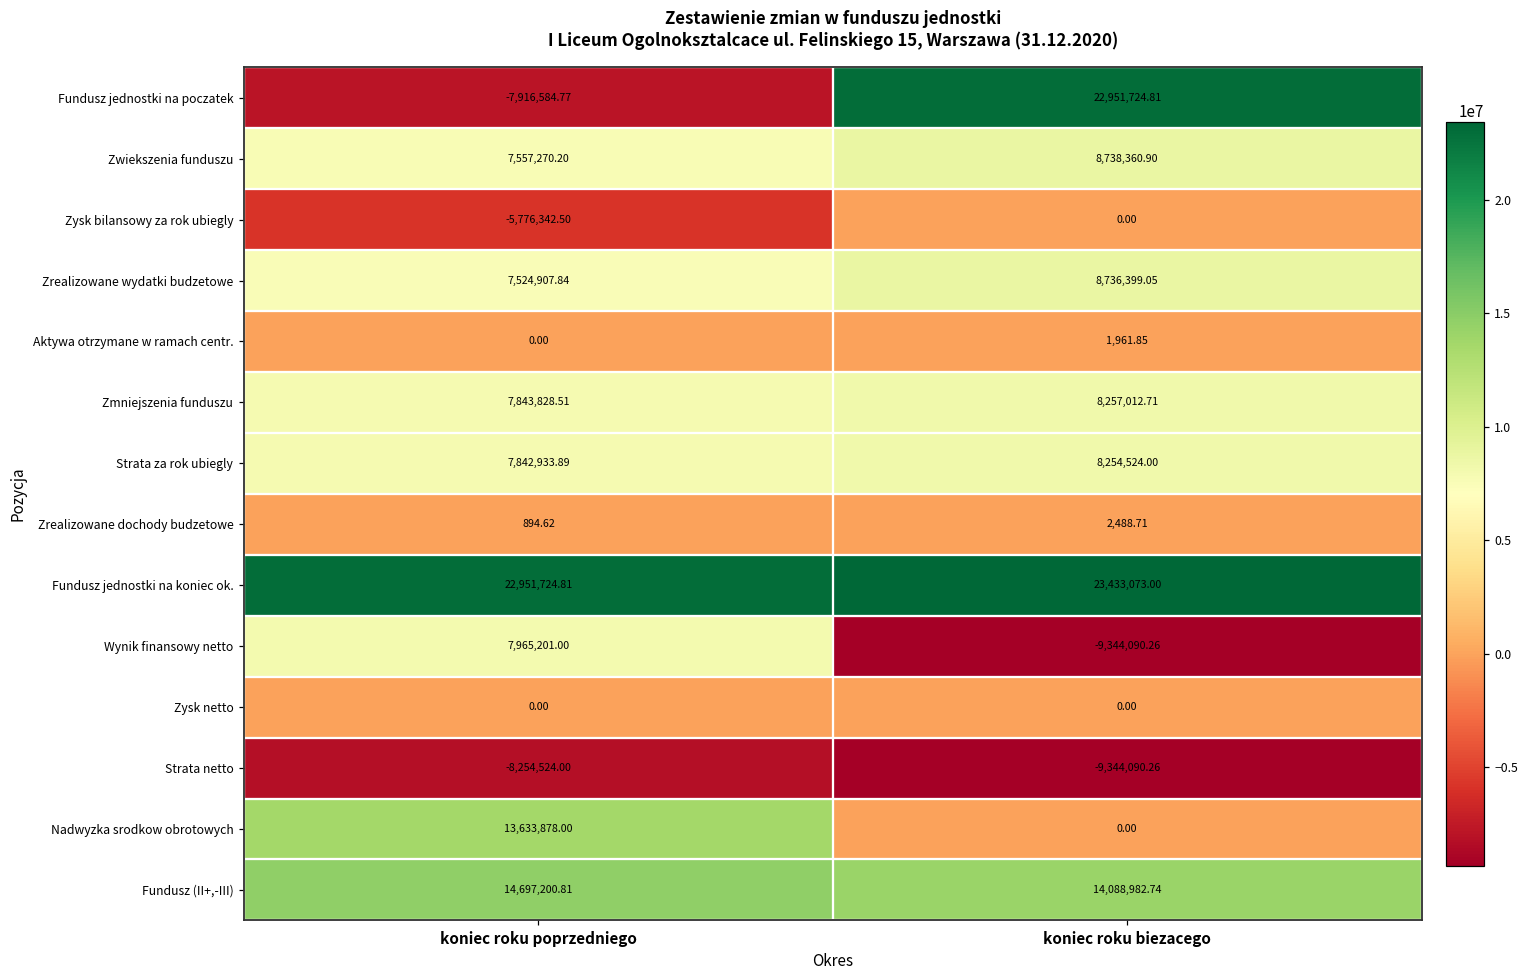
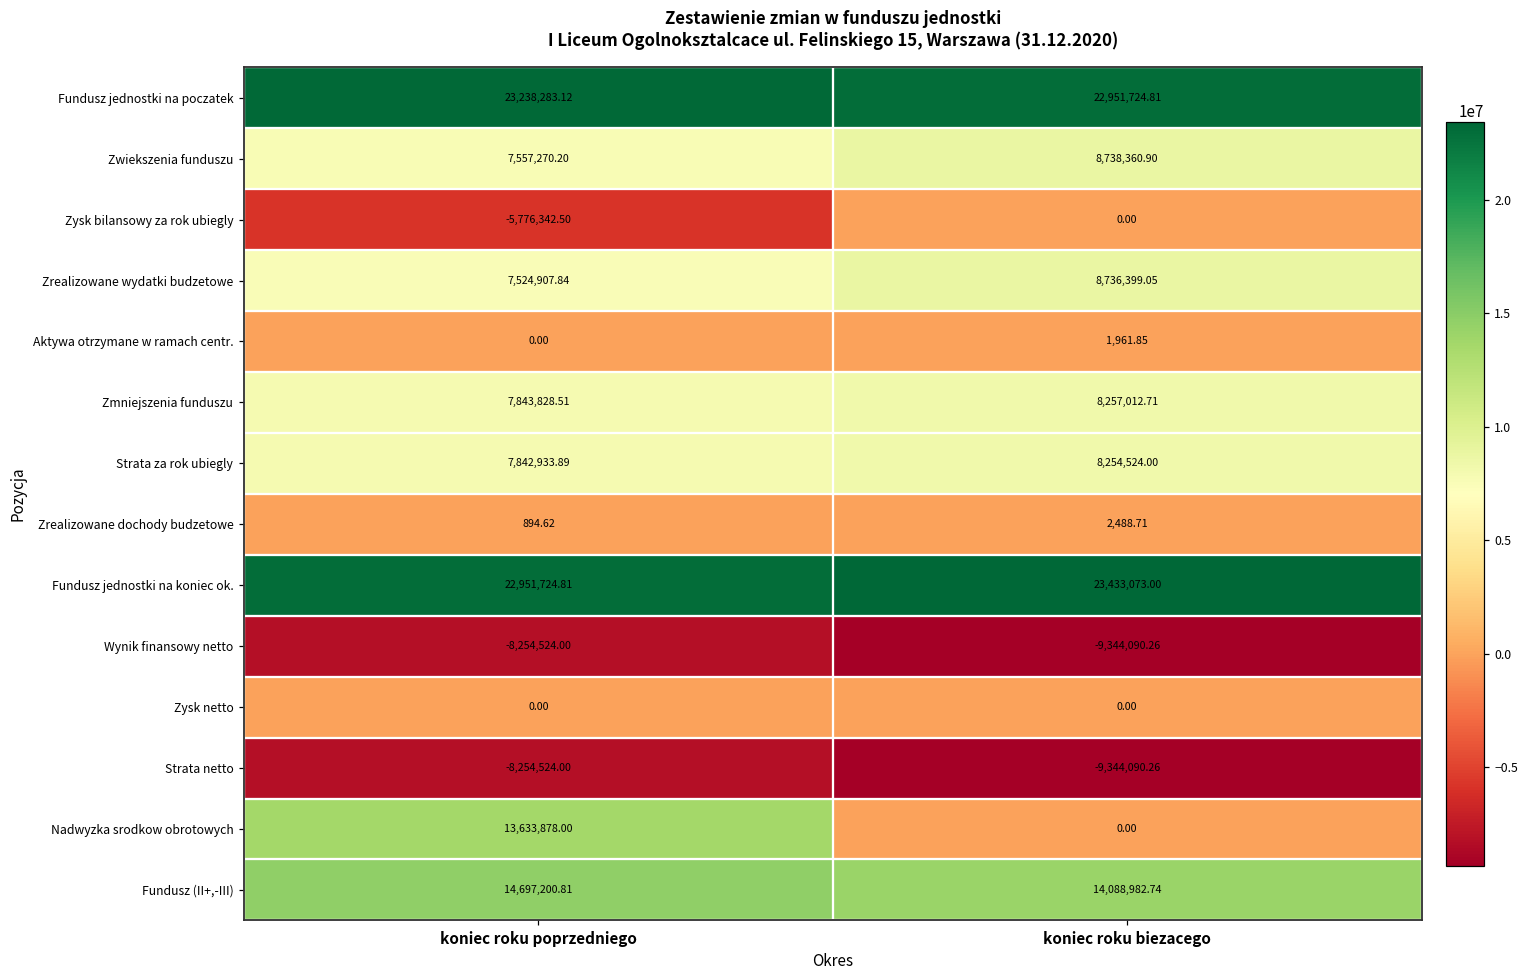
Fundusz jednostki na poczatek, koniec roku poprzedniego: -7,916,584.77 -> 23,238,283.12
Wynik finansowy netto, koniec roku poprzedniego: 7,965,201.00 -> -8,254,524.00
